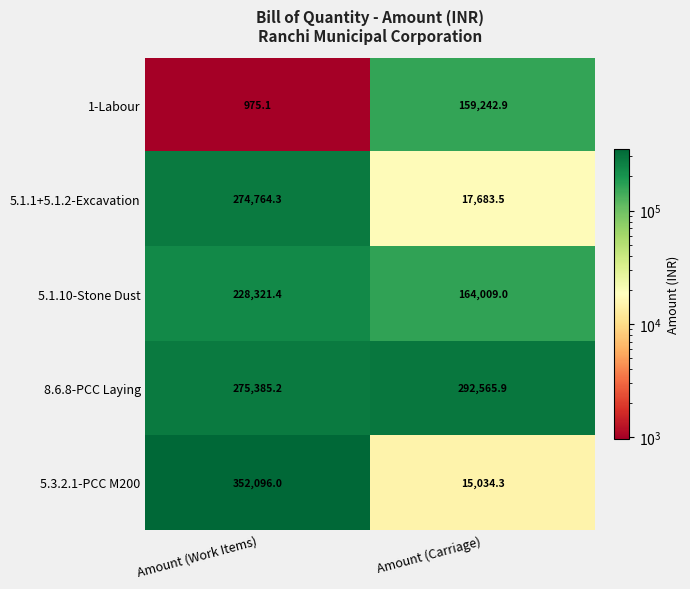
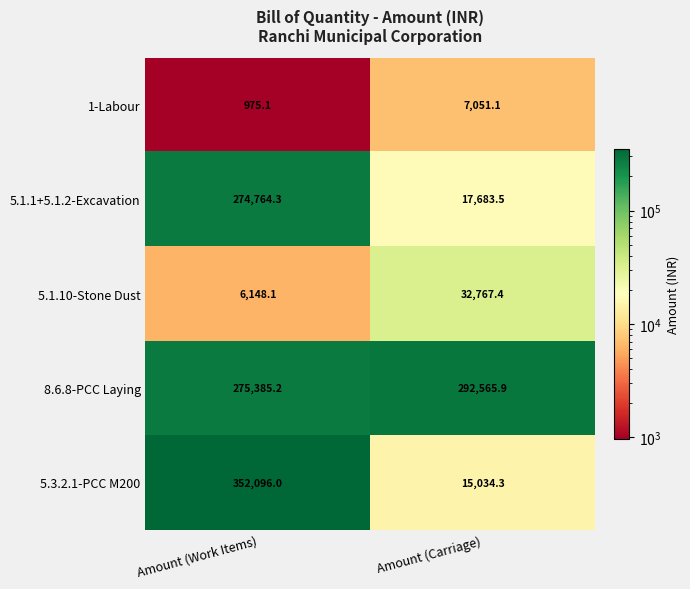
1-Labour, Amount (Carriage): 159,242.9 -> 7,051.1
5.1.10-Stone Dust, Amount (Work Items): 228,321.4 -> 6,148.1
5.1.10-Stone Dust, Amount (Carriage): 164,009.0 -> 32,767.4
